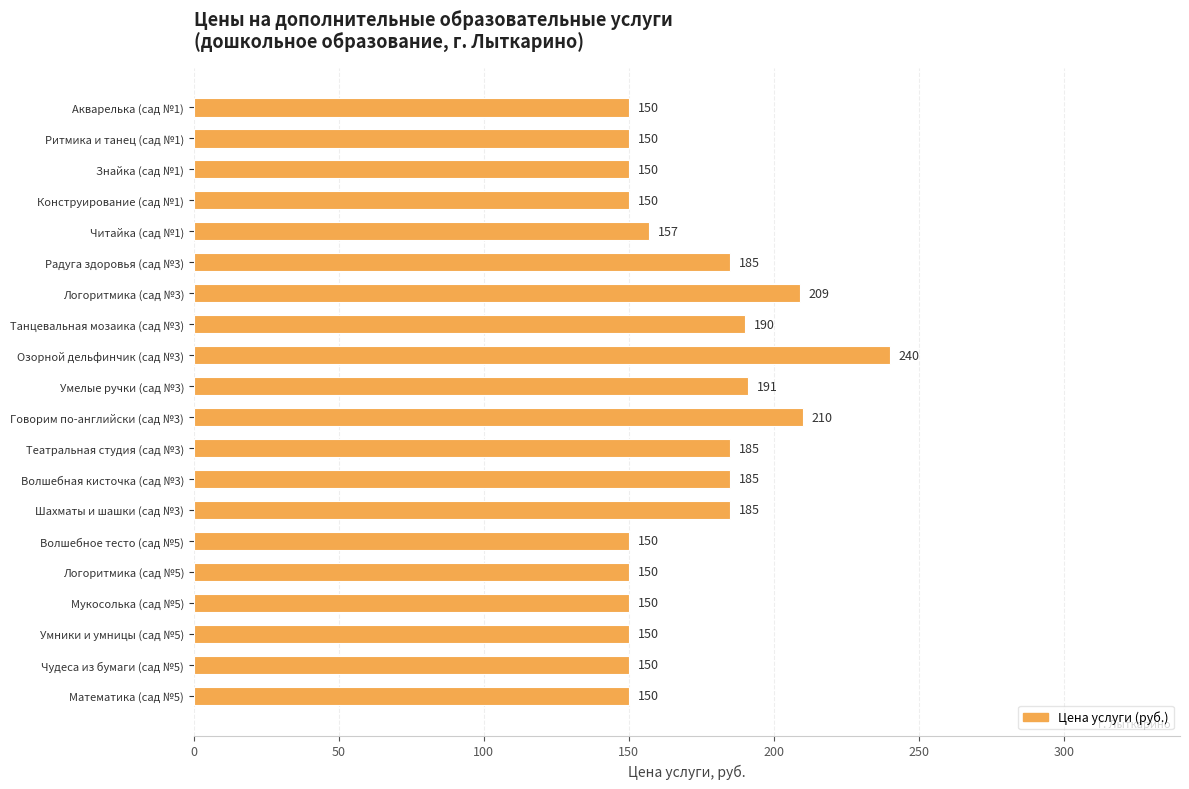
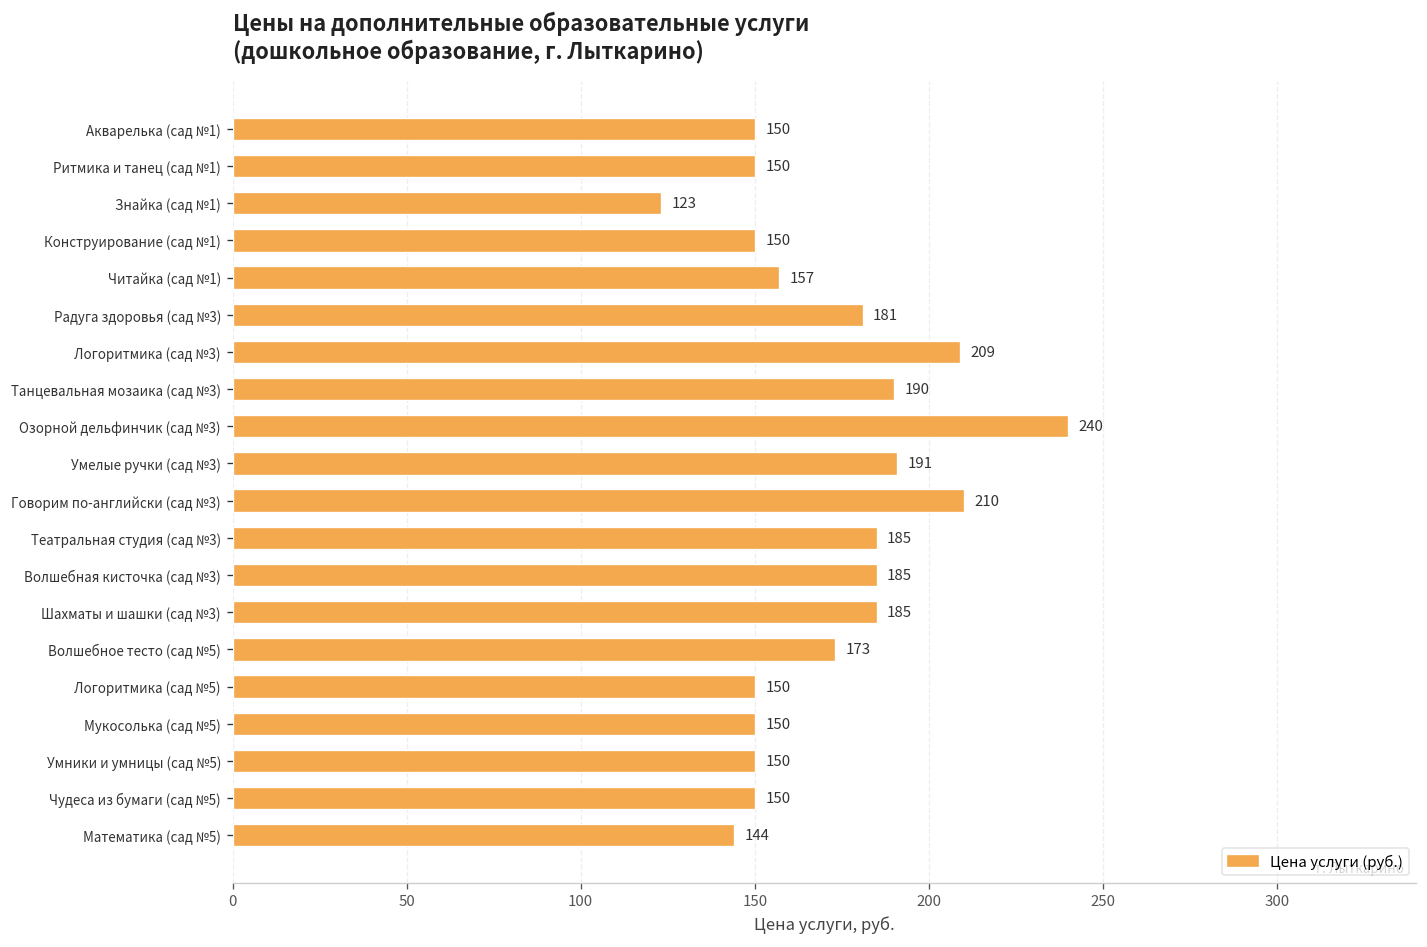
Знайка (сад №1): 150 -> 123
Радуга здоровья (сад №3): 185 -> 181
Волшебное тесто (сад №5): 150 -> 173
Математика (сад №5): 150 -> 144
